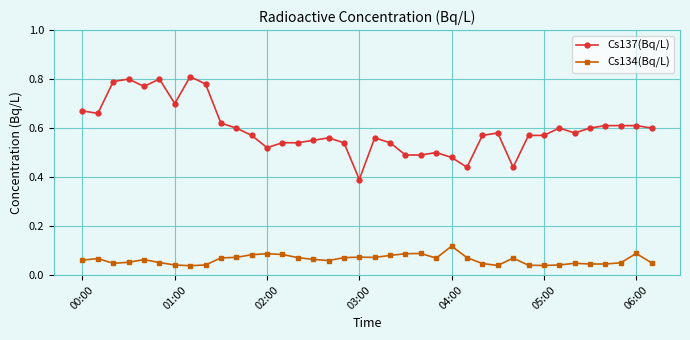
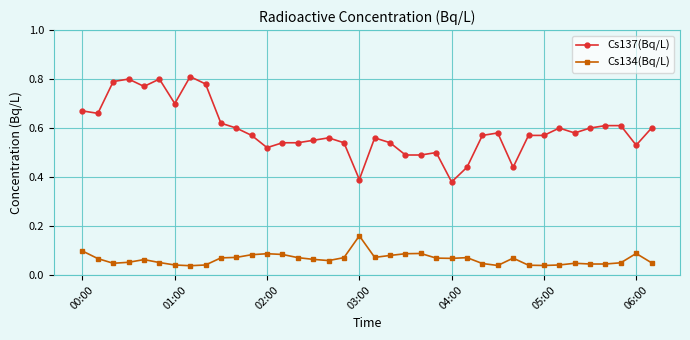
Cs134(Bq/L), 00:00: 0.06 -> 0.10
Cs134(Bq/L), 03:00: 0.07 -> 0.16
Cs137(Bq/L), 04:00: 0.48 -> 0.38
Cs134(Bq/L), 04:00: 0.12 -> 0.07
Cs137(Bq/L), 06:00: 0.61 -> 0.53
